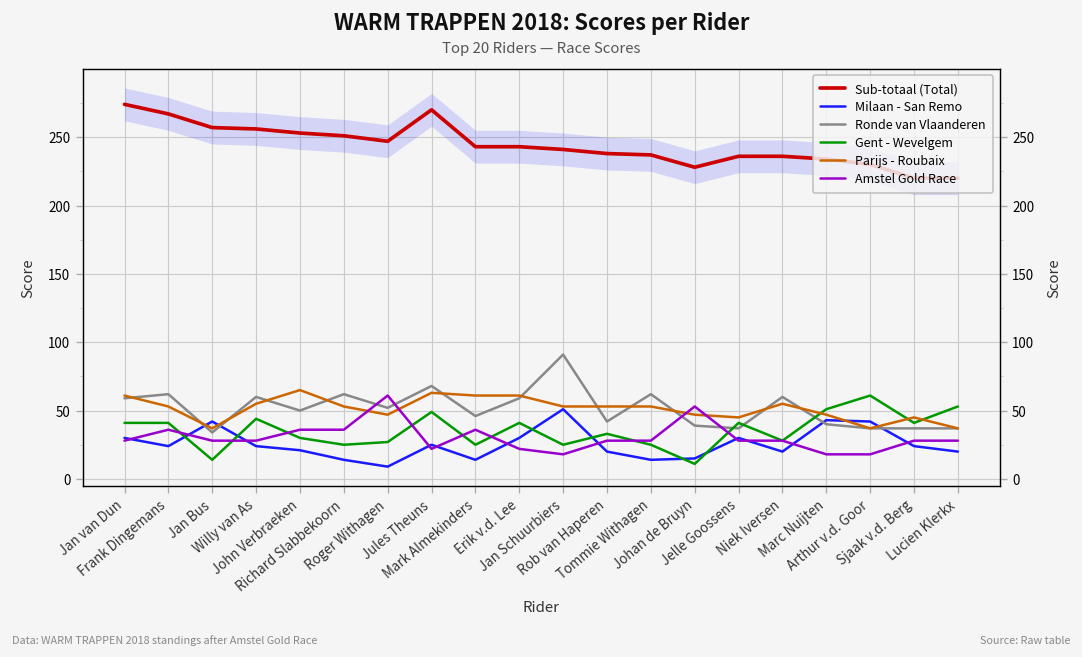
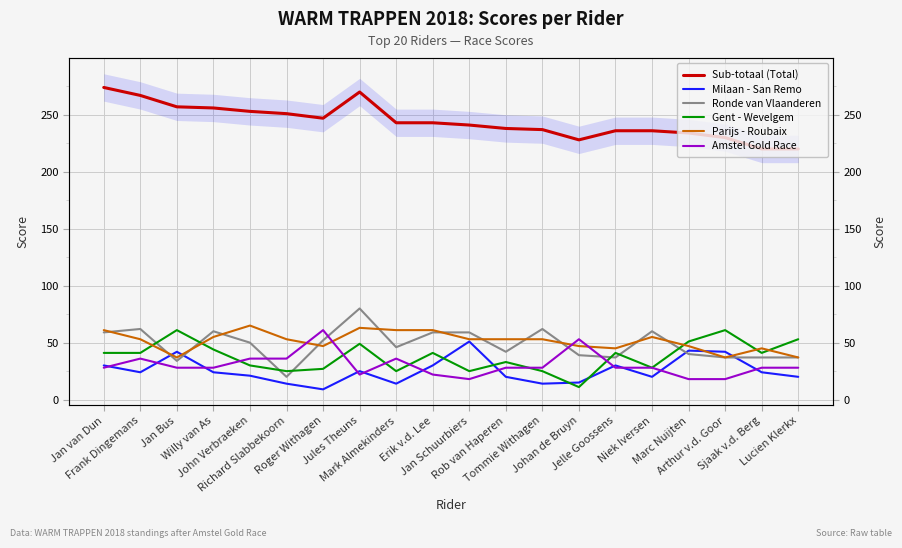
Gent - Wevelgem, Jan Bus: 14 -> 61
Ronde van Vlaanderen, Richard Slabbekoorn: 62 -> 20
Ronde van Vlaanderen, Jules Theuns: 68 -> 80
Ronde van Vlaanderen, Jan Schuurbiers: 91 -> 59
